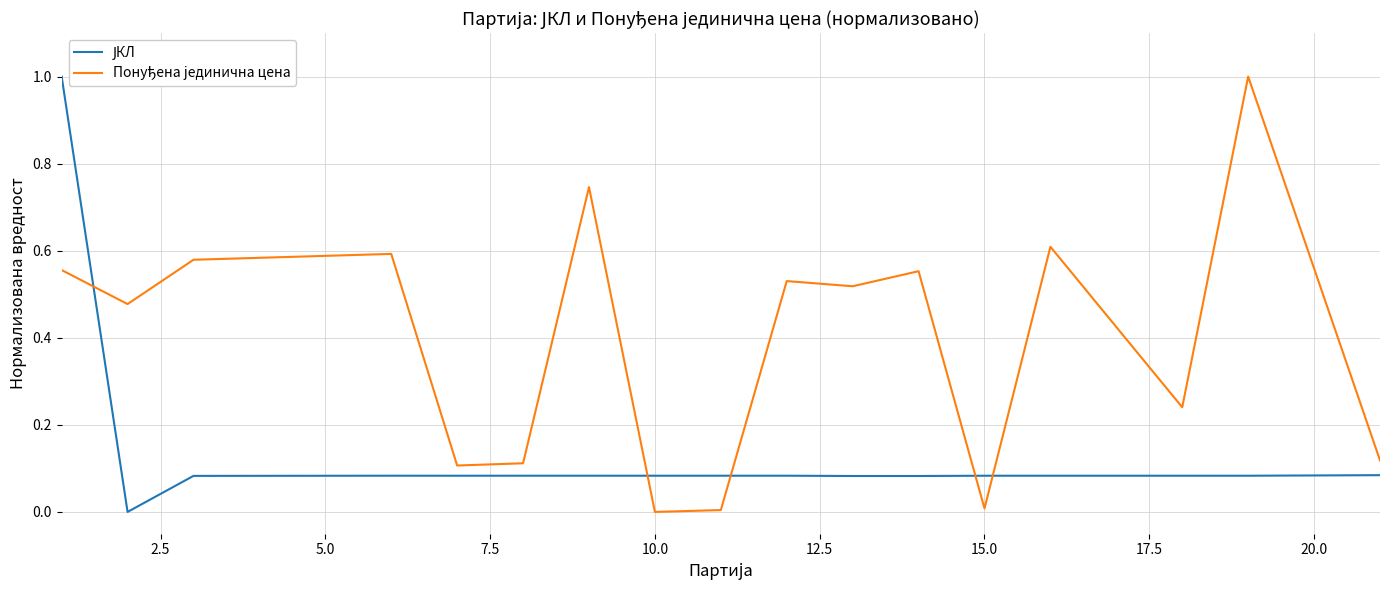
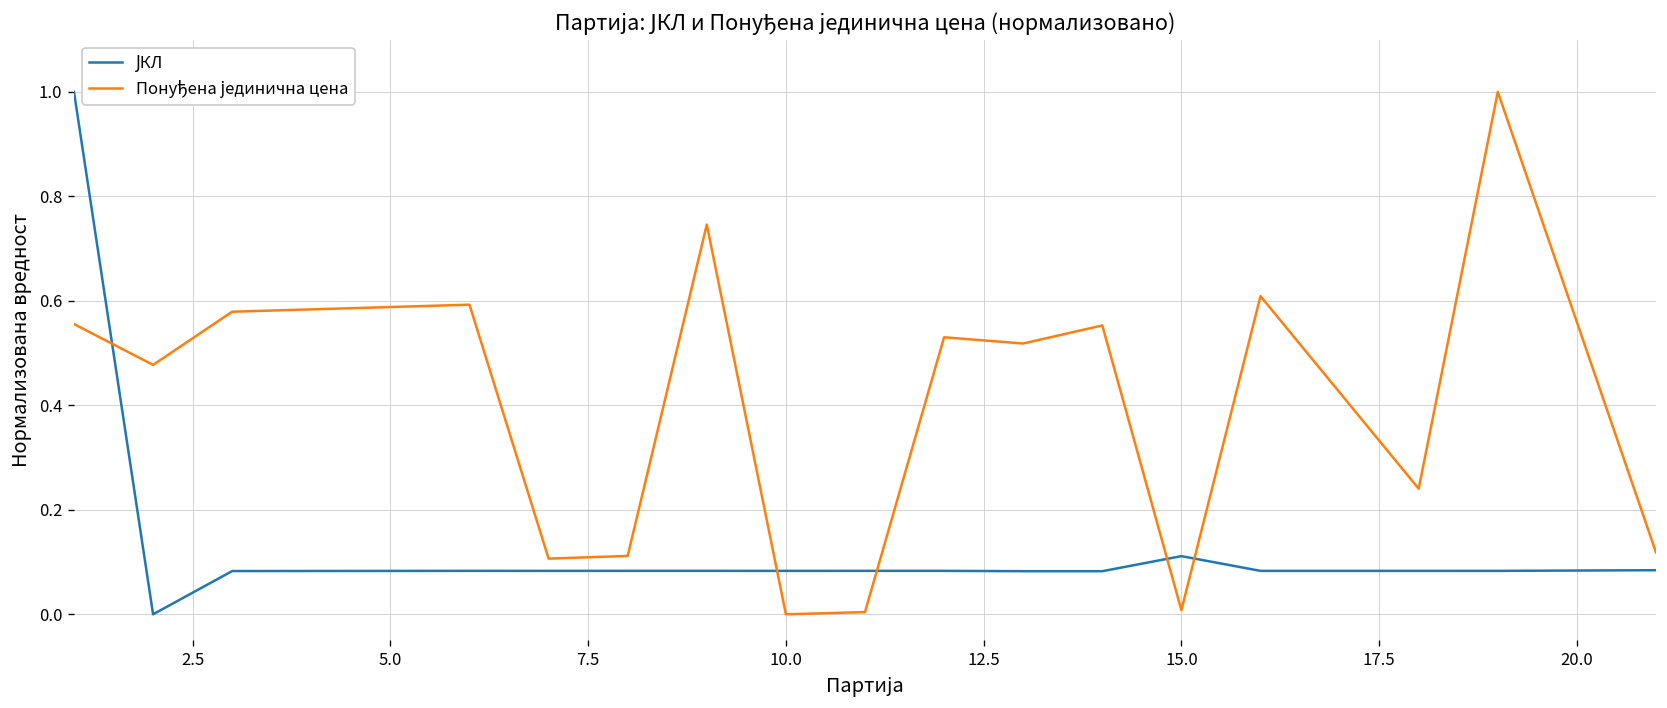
ЈКЛ, 15.0: 0.08 -> 0.11
